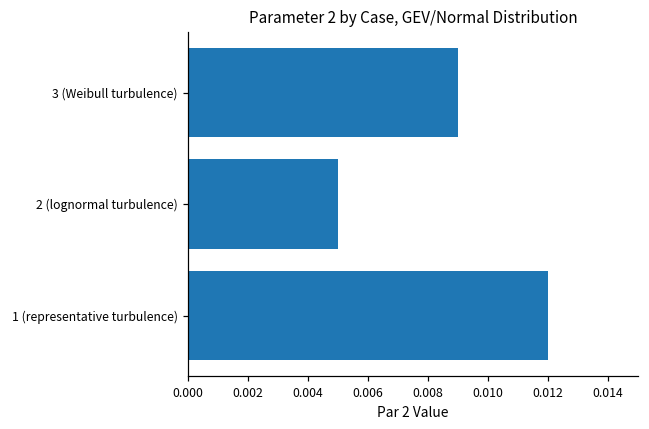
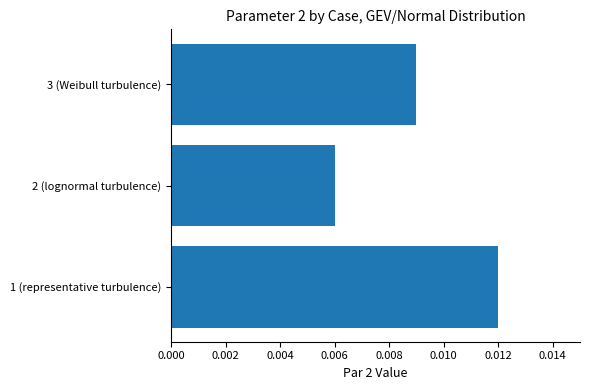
2 (lognormal turbulence): 0.005 -> 0.006
